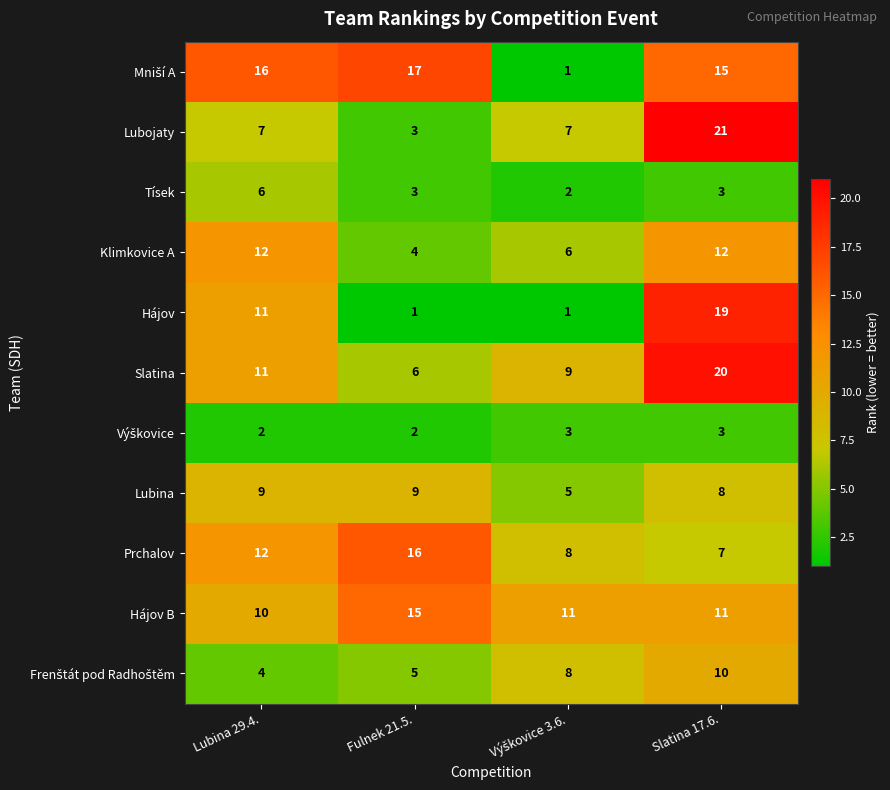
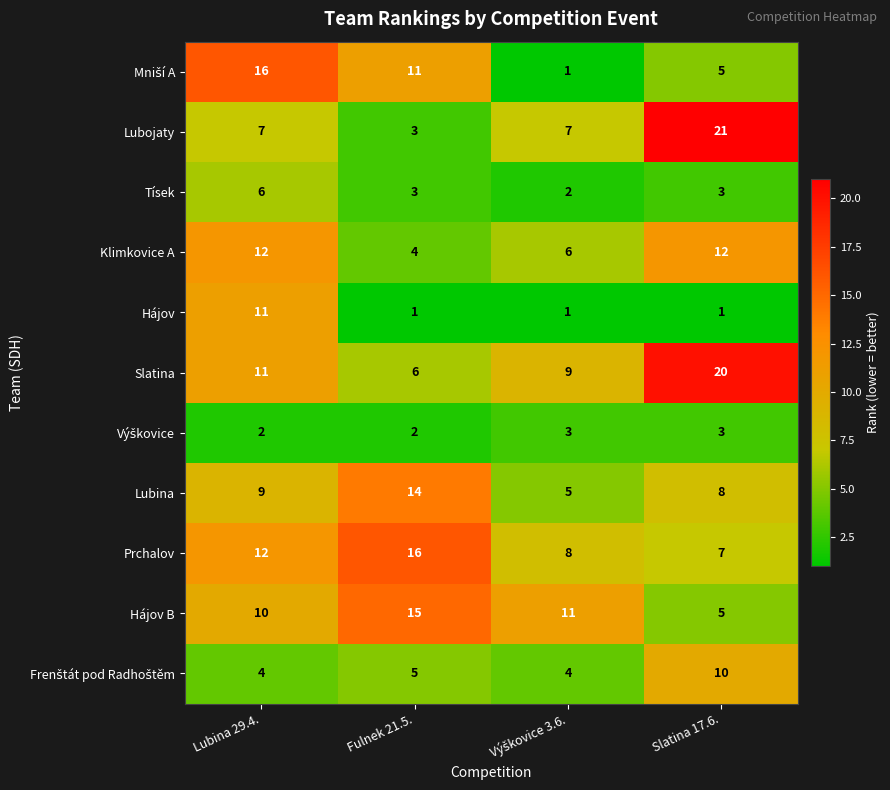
Mniší A, Fulnek 21.5.: 17 -> 11
Mniší A, Slatina 17.6.: 15 -> 5
Hájov, Slatina 17.6.: 19 -> 1
Lubina, Fulnek 21.5.: 9 -> 14
Hájov B, Slatina 17.6.: 11 -> 5
Frenštát pod Radhoštěm, Výškovice 3.6.: 8 -> 4
